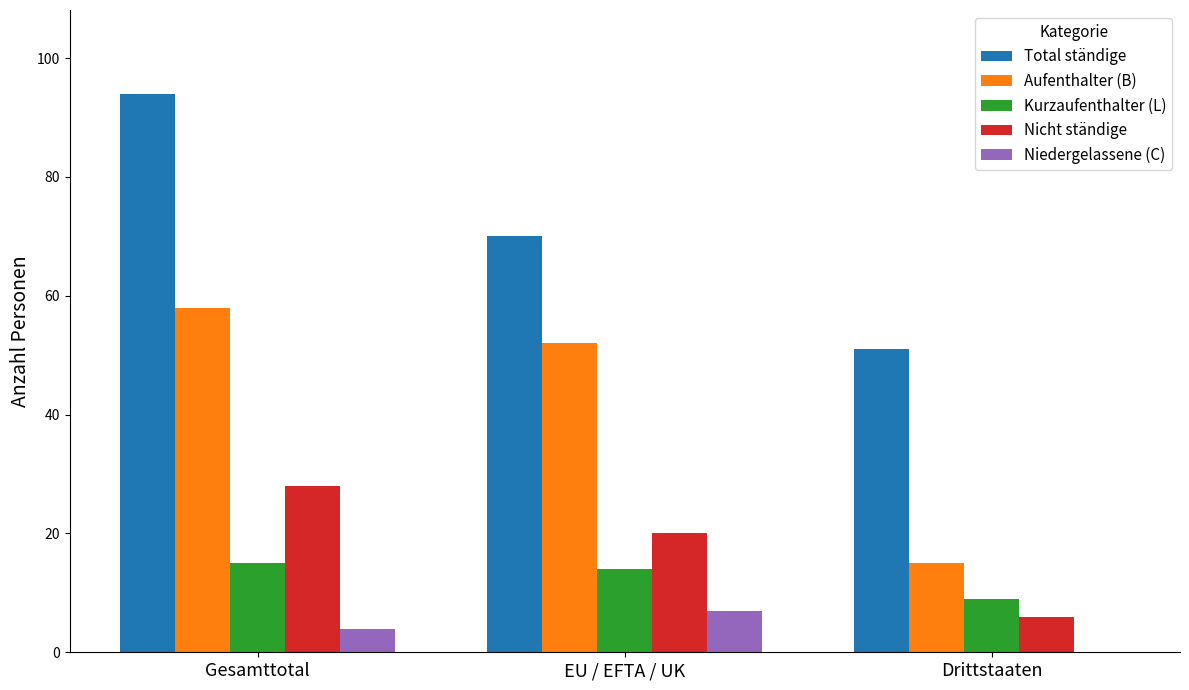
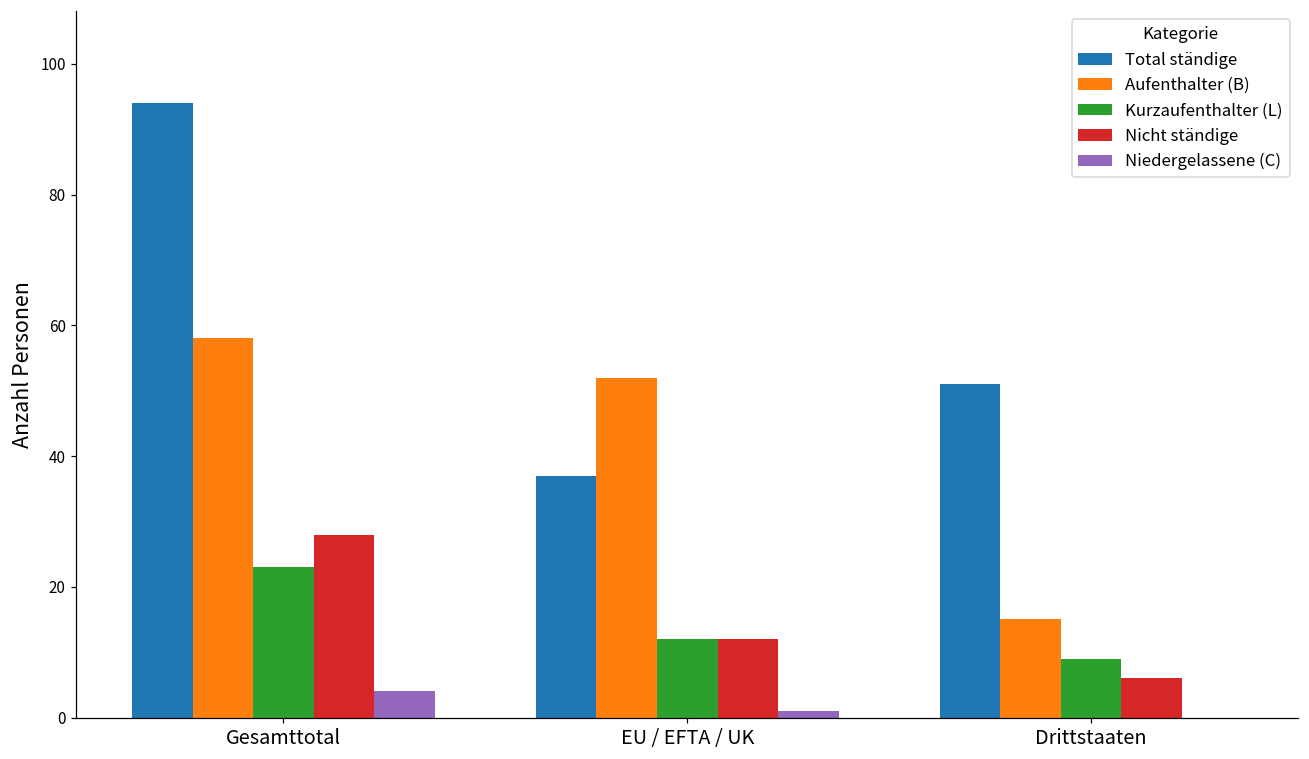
Kurzaufenthalter (L), Gesamttotal: 15 -> 23
Total ständige, EU / EFTA / UK: 70 -> 37
Kurzaufenthalter (L), EU / EFTA / UK: 14 -> 12
Nicht ständige, EU / EFTA / UK: 20 -> 12
Niedergelassene (C), EU / EFTA / UK: 7 -> 1
